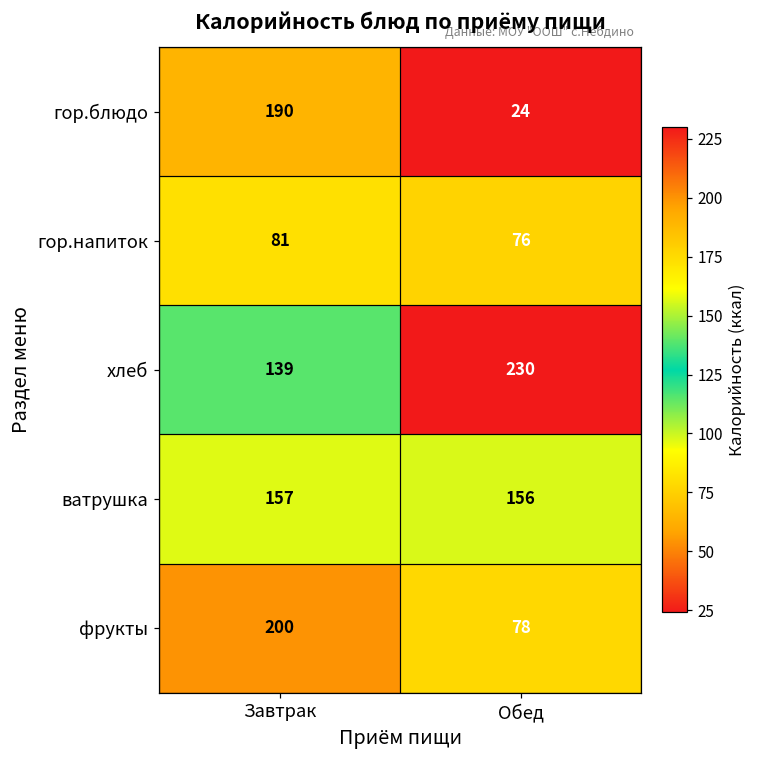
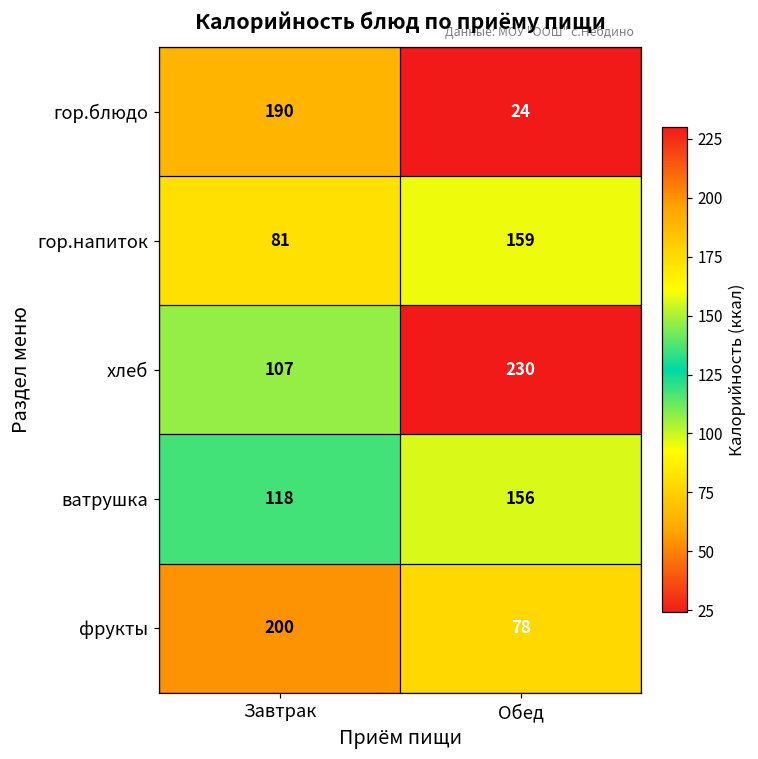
гор.напиток, Обед: 76 -> 159
хлеб, Завтрак: 139 -> 107
ватрушка, Завтрак: 157 -> 118
